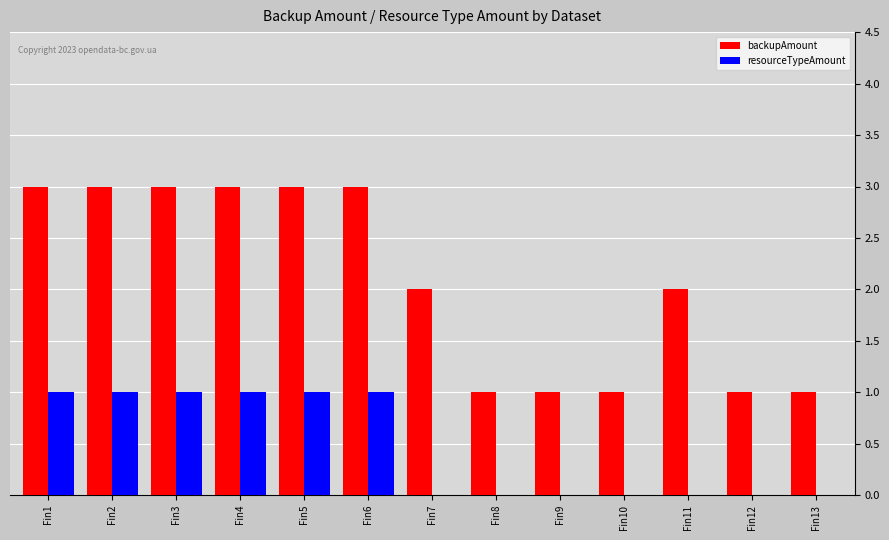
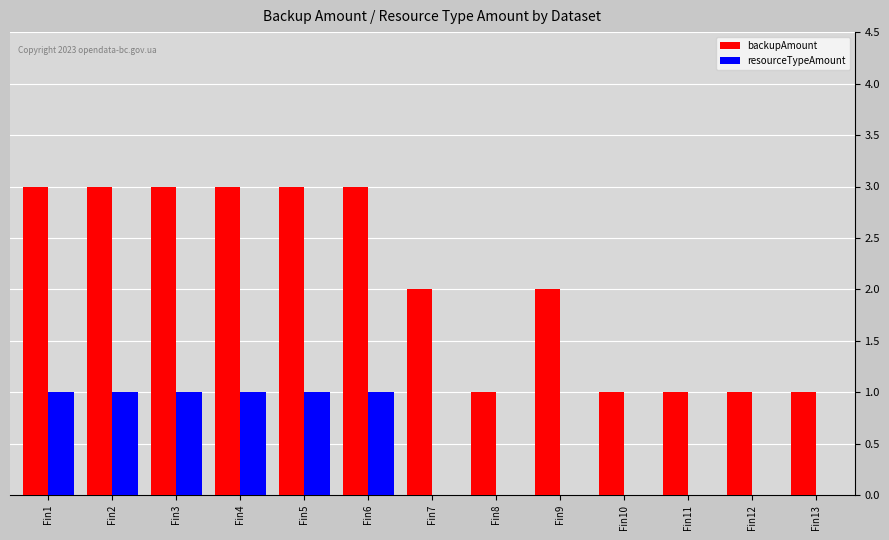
backupAmount, Fin9: 1 -> 2
backupAmount, Fin11: 2 -> 1
